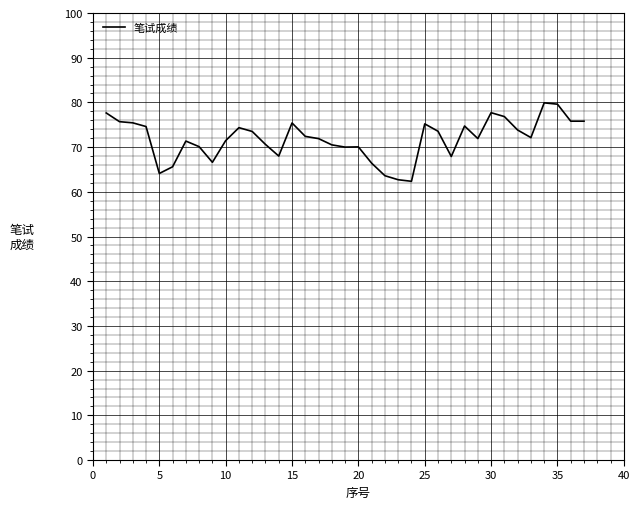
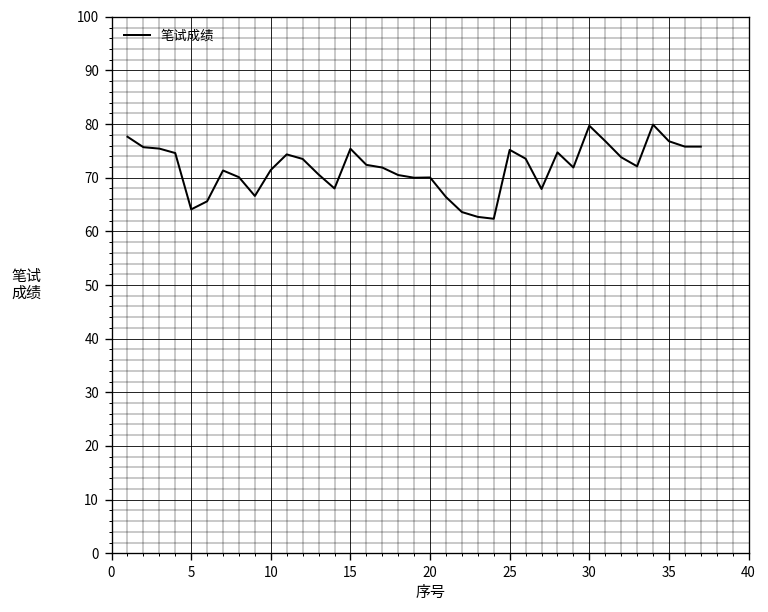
30: 78 -> 80
35: 80 -> 77
